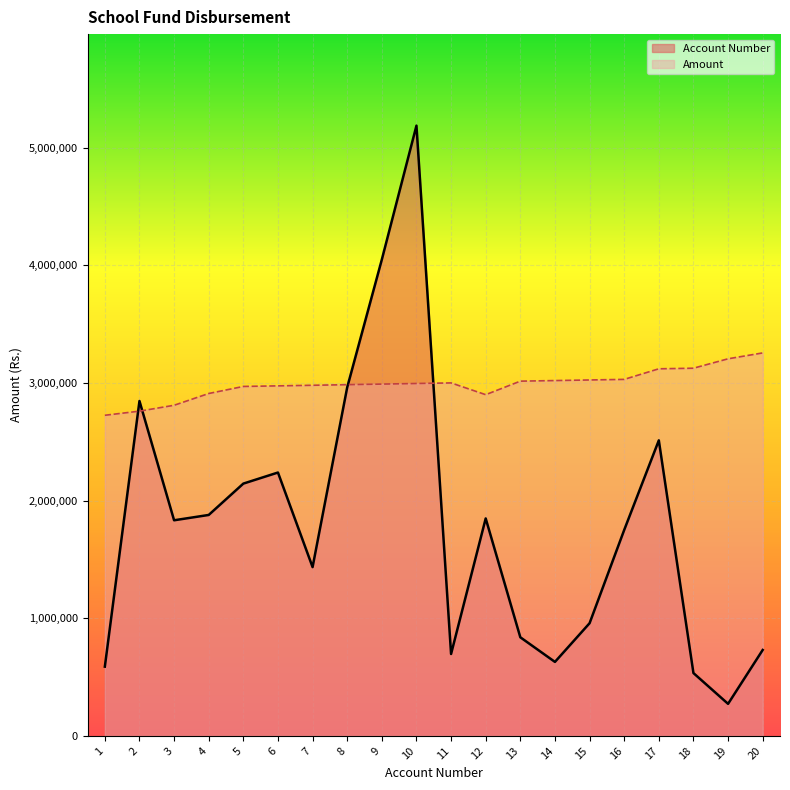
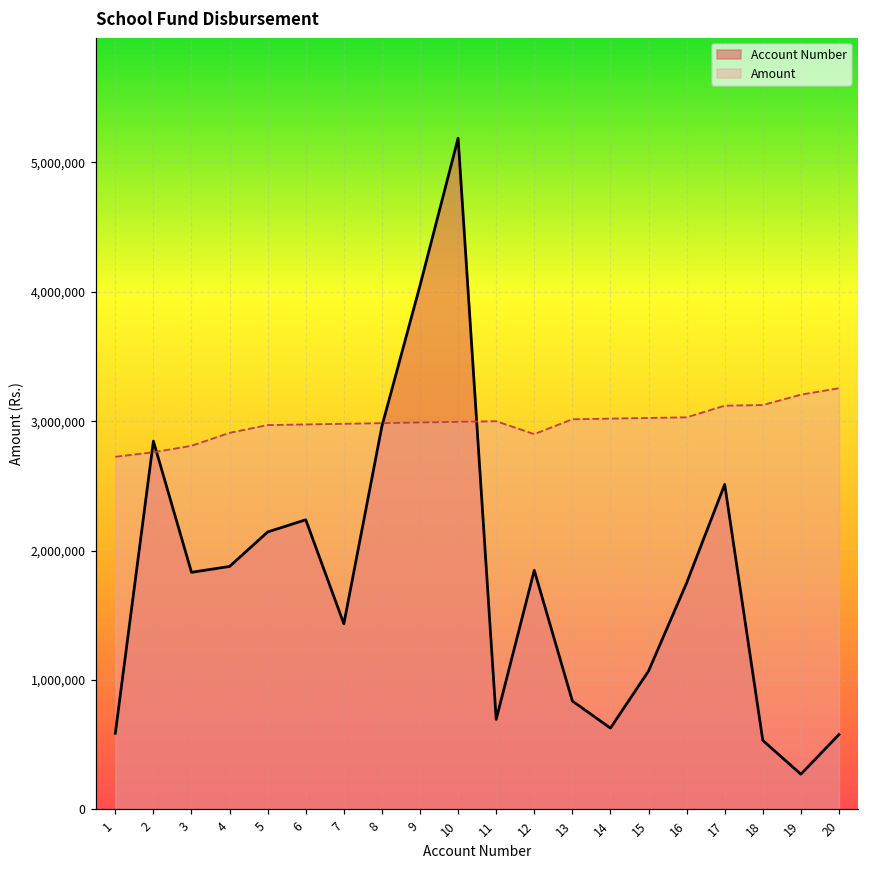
Account Number, 15: 960,000 -> 1,070,000
Account Number, 20: 730,000 -> 580,000
